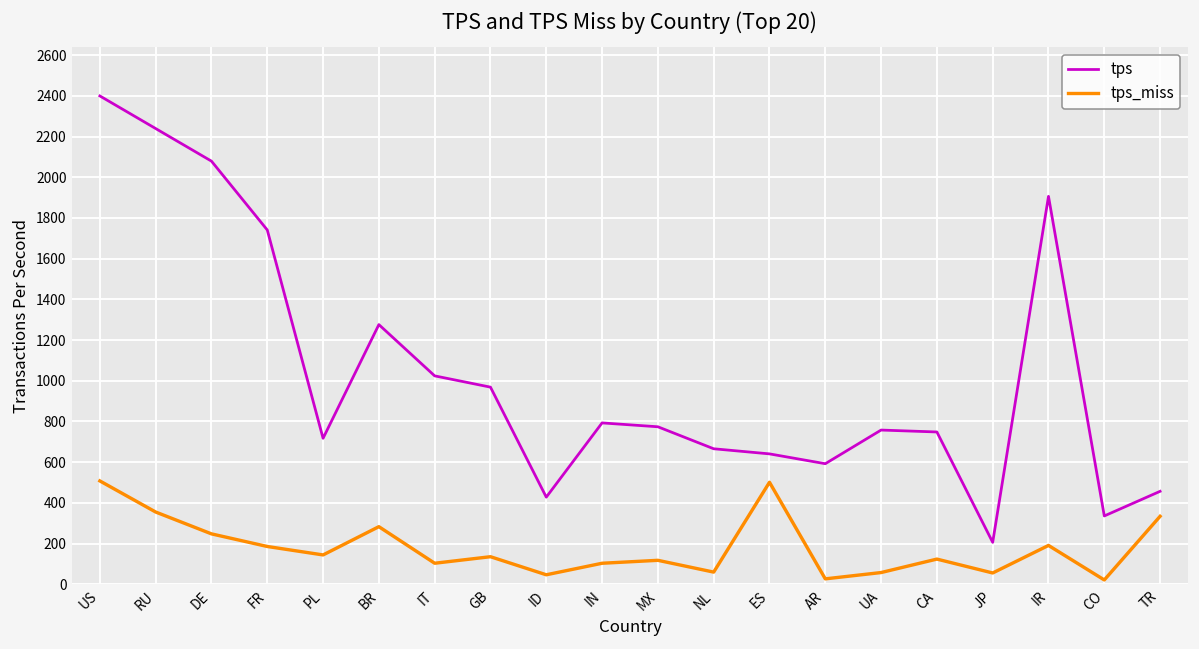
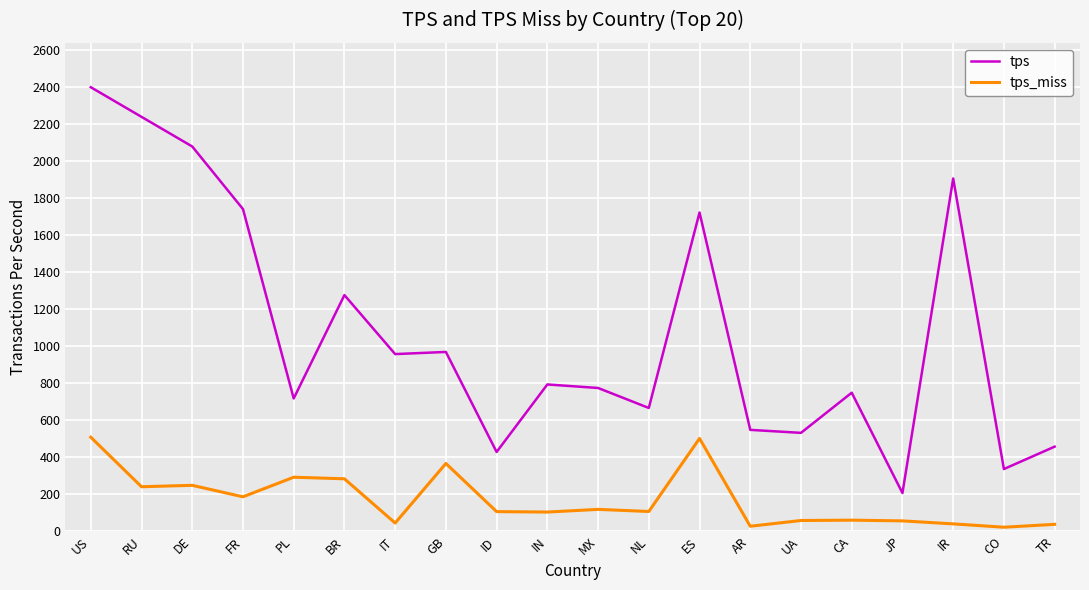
tps_miss, RU: 360 -> 240
tps_miss, PL: 140 -> 290
tps, IT: 1020 -> 960
tps_miss, IT: 100 -> 40
tps_miss, GB: 140 -> 370
tps_miss, ID: 50 -> 110
tps_miss, NL: 60 -> 110
tps, ES: 640 -> 1720
tps, AR: 590 -> 550
tps, UA: 760 -> 530
tps_miss, CA: 120 -> 60
tps_miss, IR: 190 -> 40
tps_miss, TR: 330 -> 40
